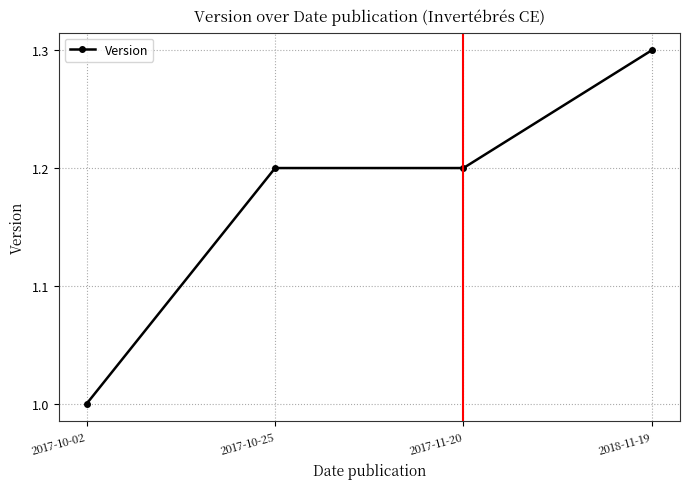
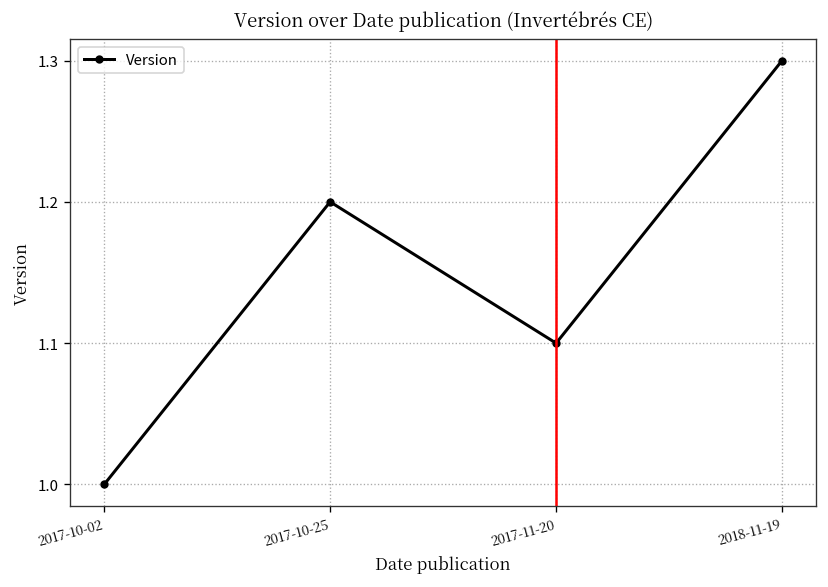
2017-11-20: 1.2 -> 1.1
